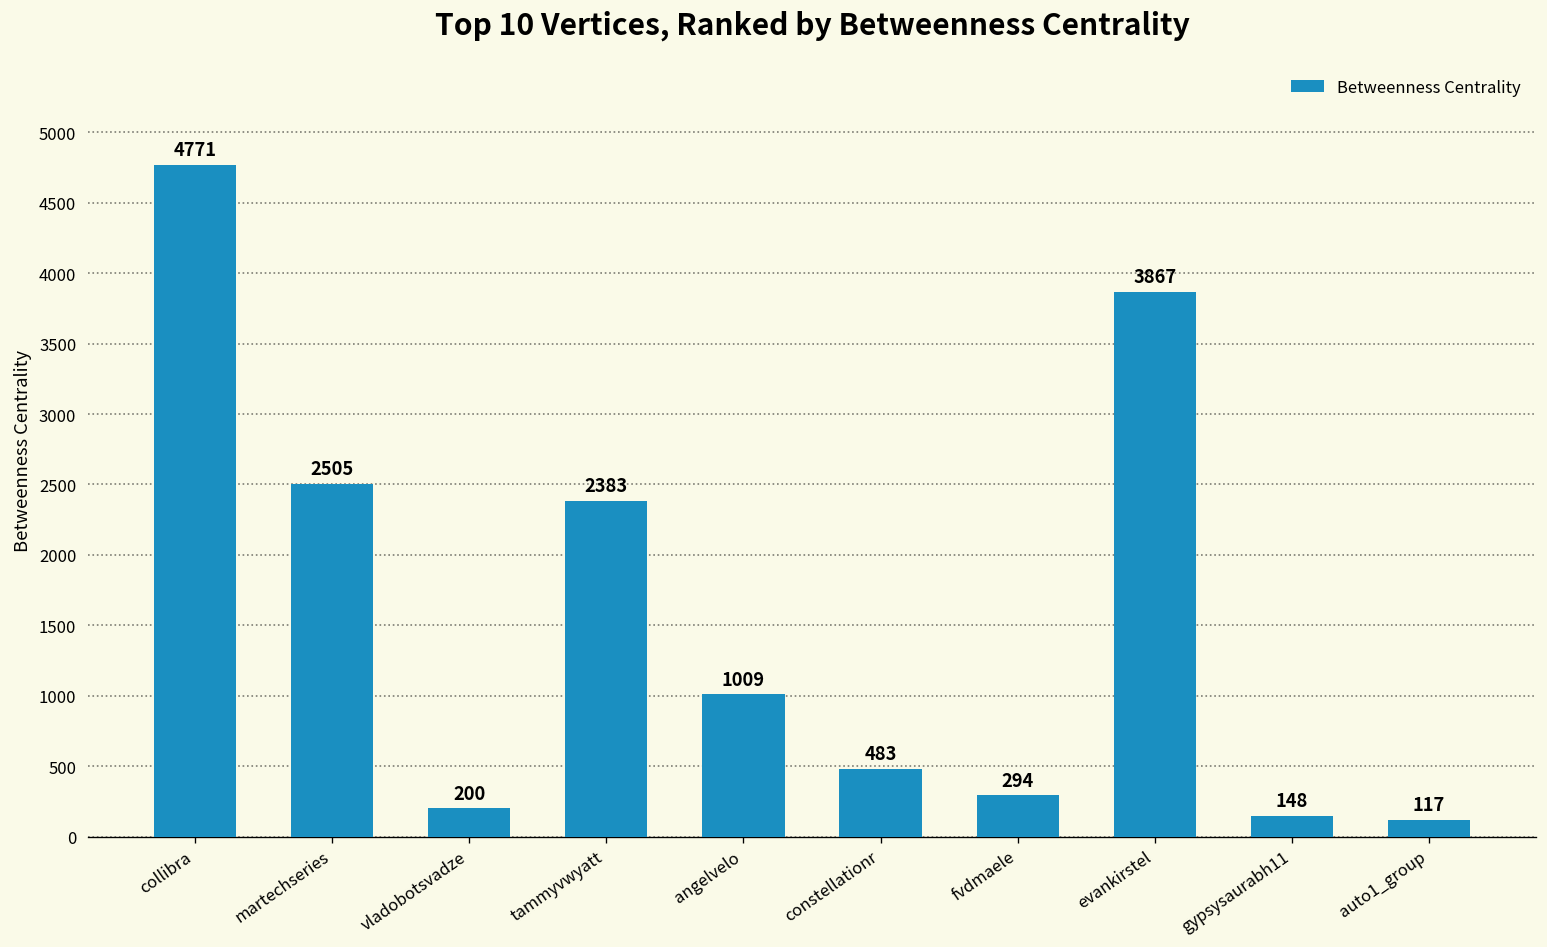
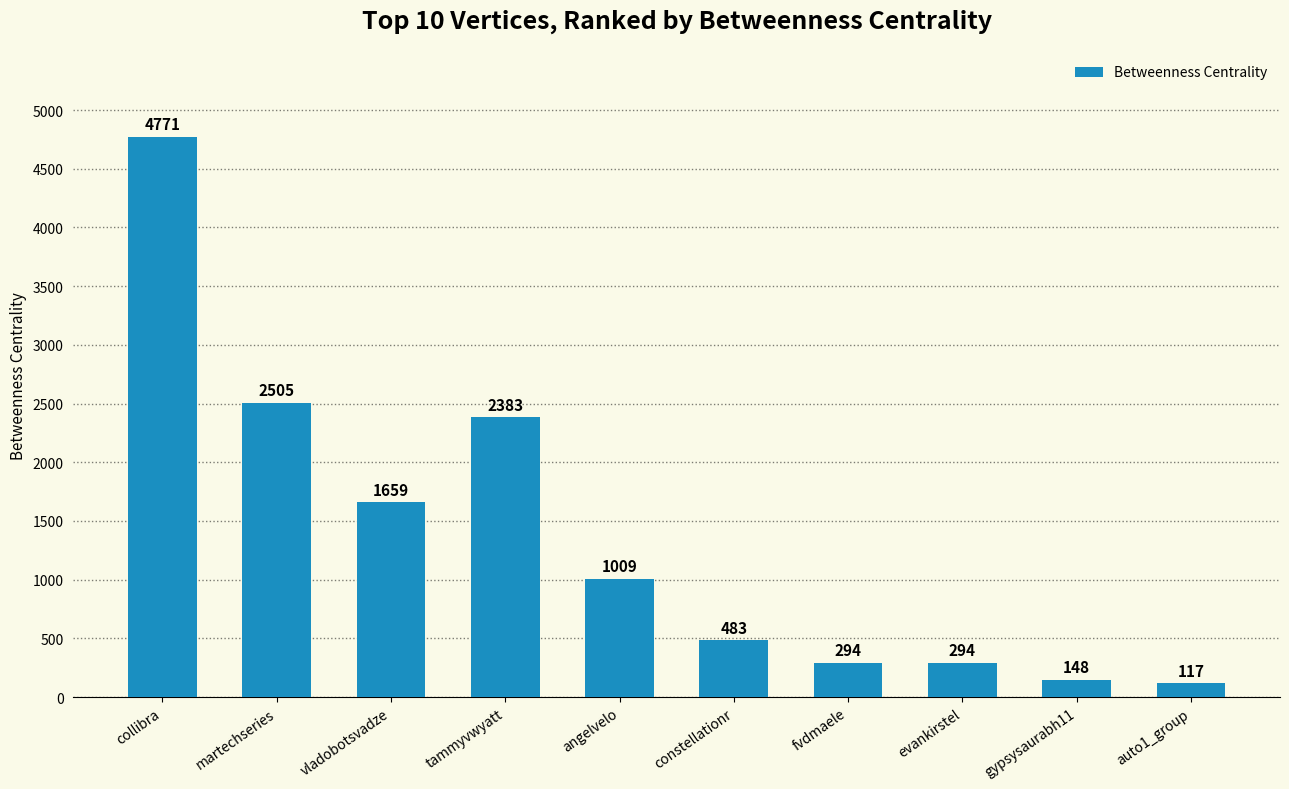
vladobotsvadze: 200 -> 1659
evankirstel: 3867 -> 294
